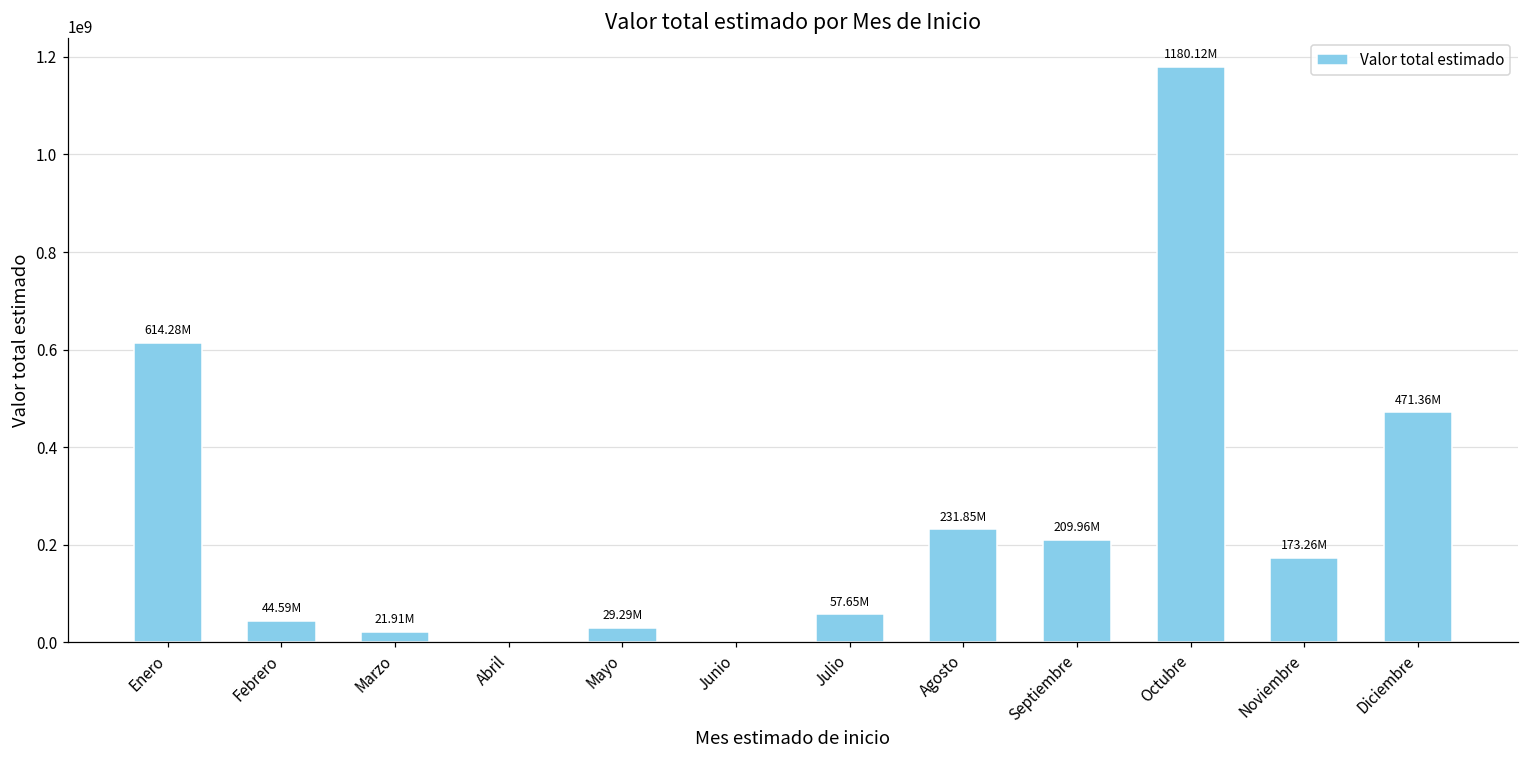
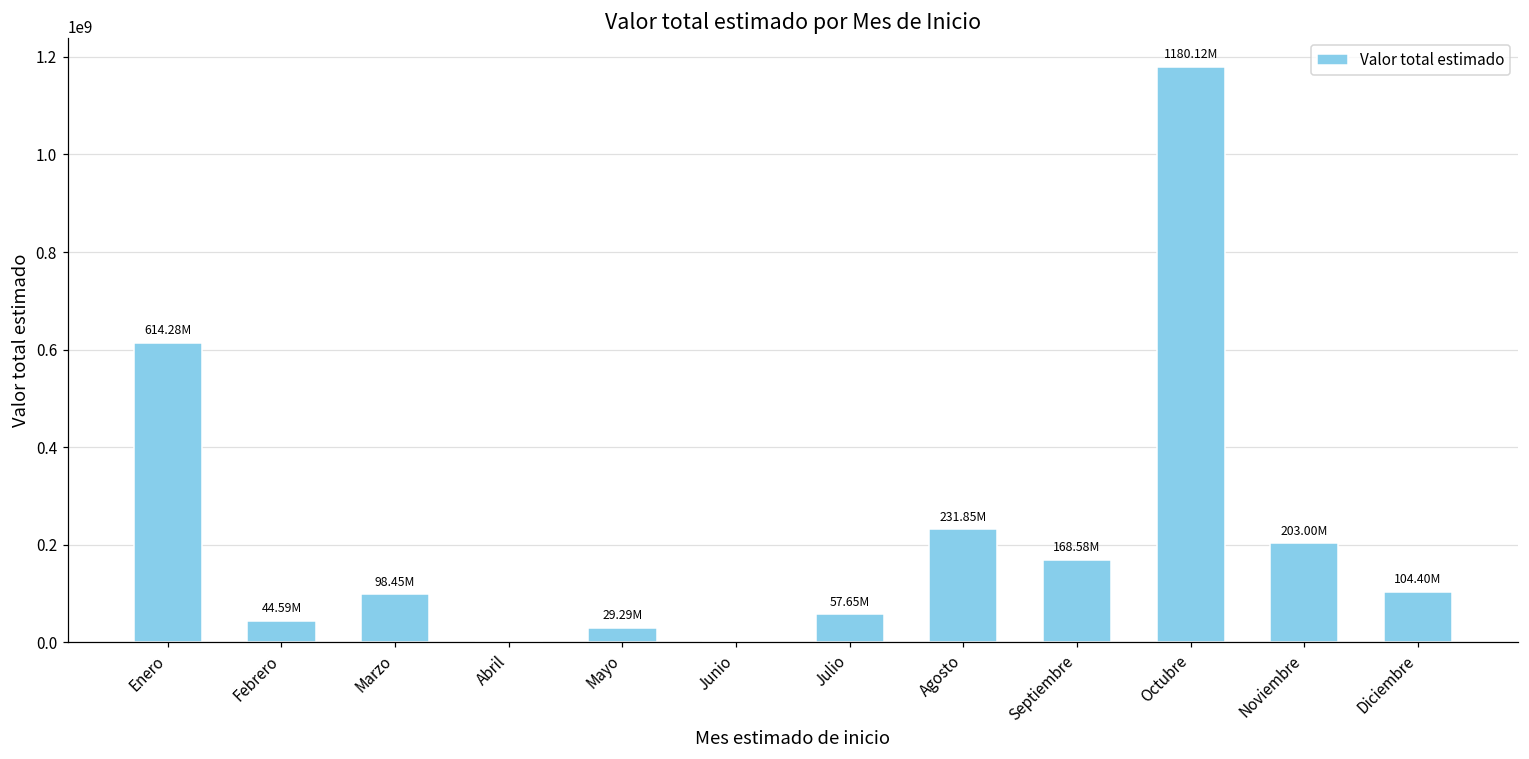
Marzo: 21.91M -> 98.45M
Septiembre: 209.96M -> 168.58M
Noviembre: 173.26M -> 203.00M
Diciembre: 471.36M -> 104.40M
